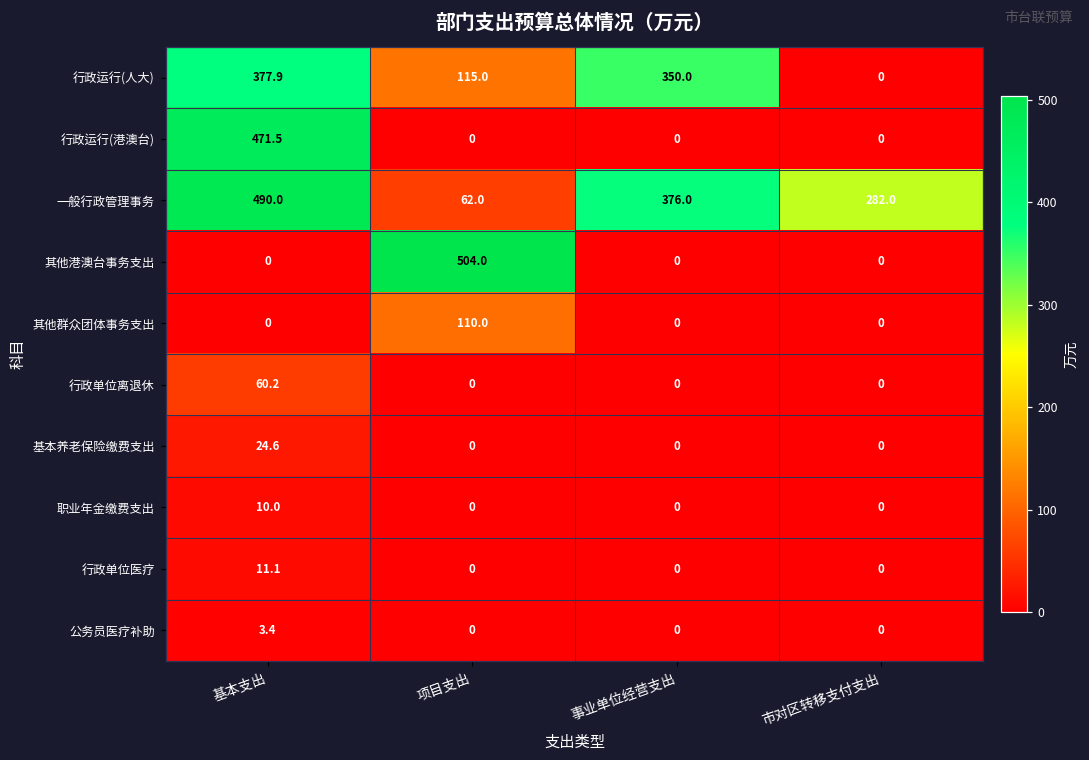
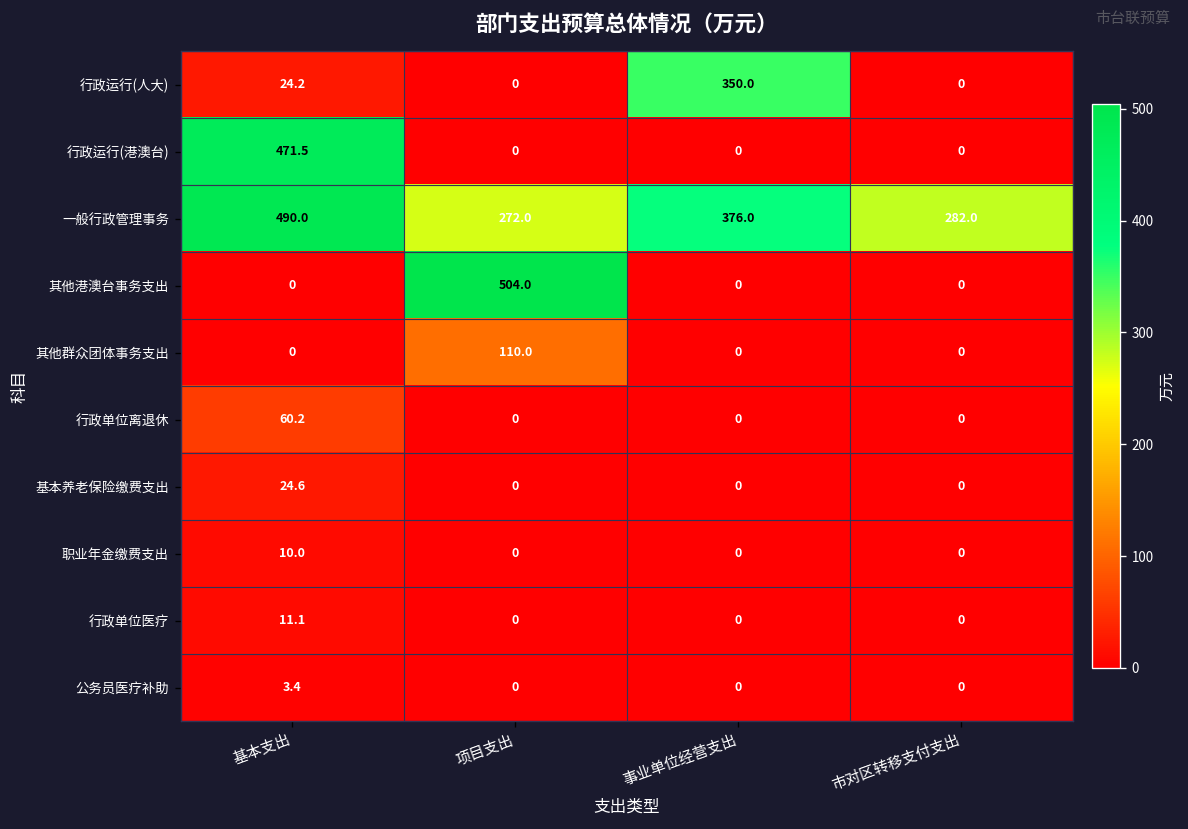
行政运行(人大), 基本支出: 377.9 -> 24.2
行政运行(人大), 项目支出: 115.0 -> 0
一般行政管理事务, 项目支出: 62.0 -> 272.0
